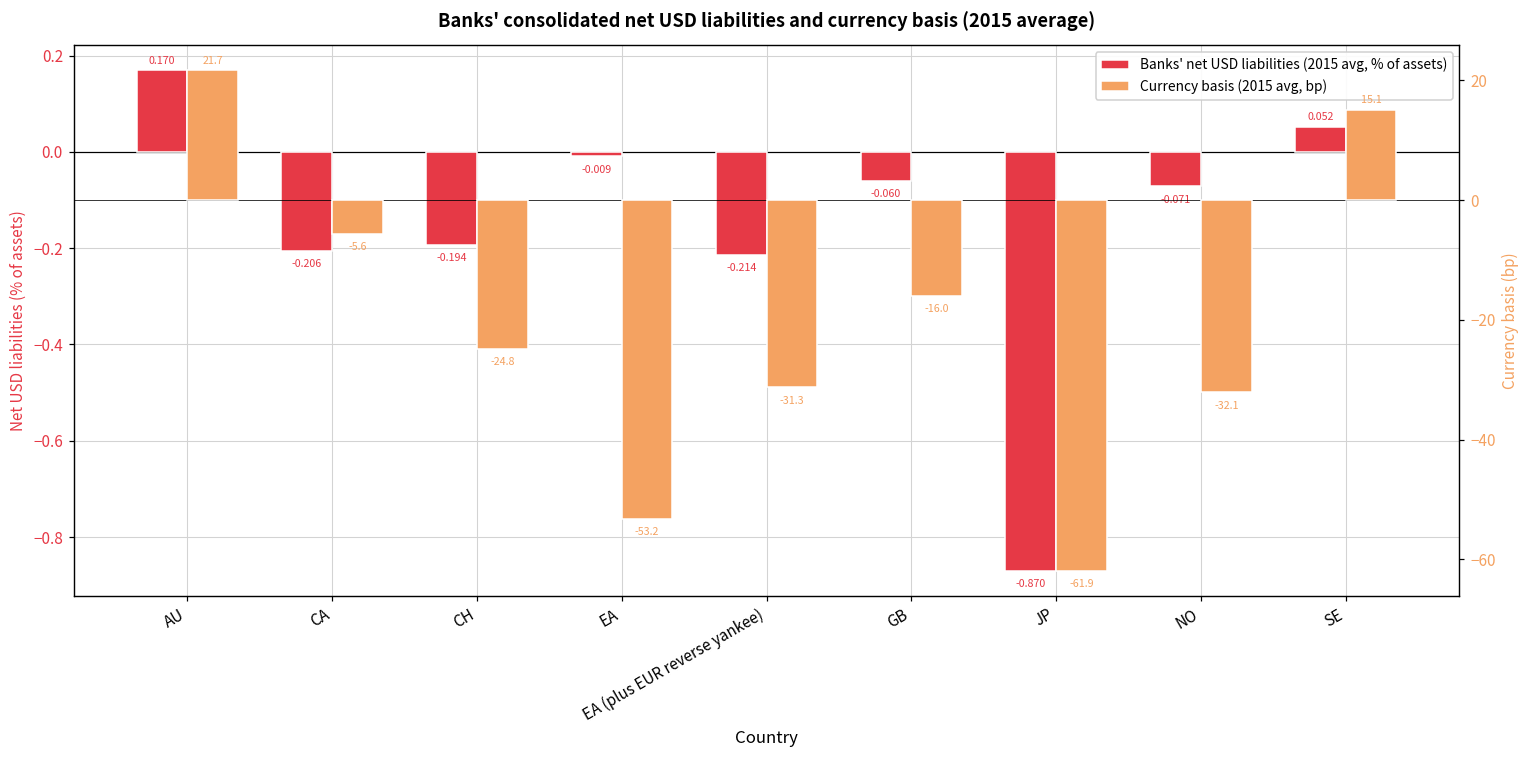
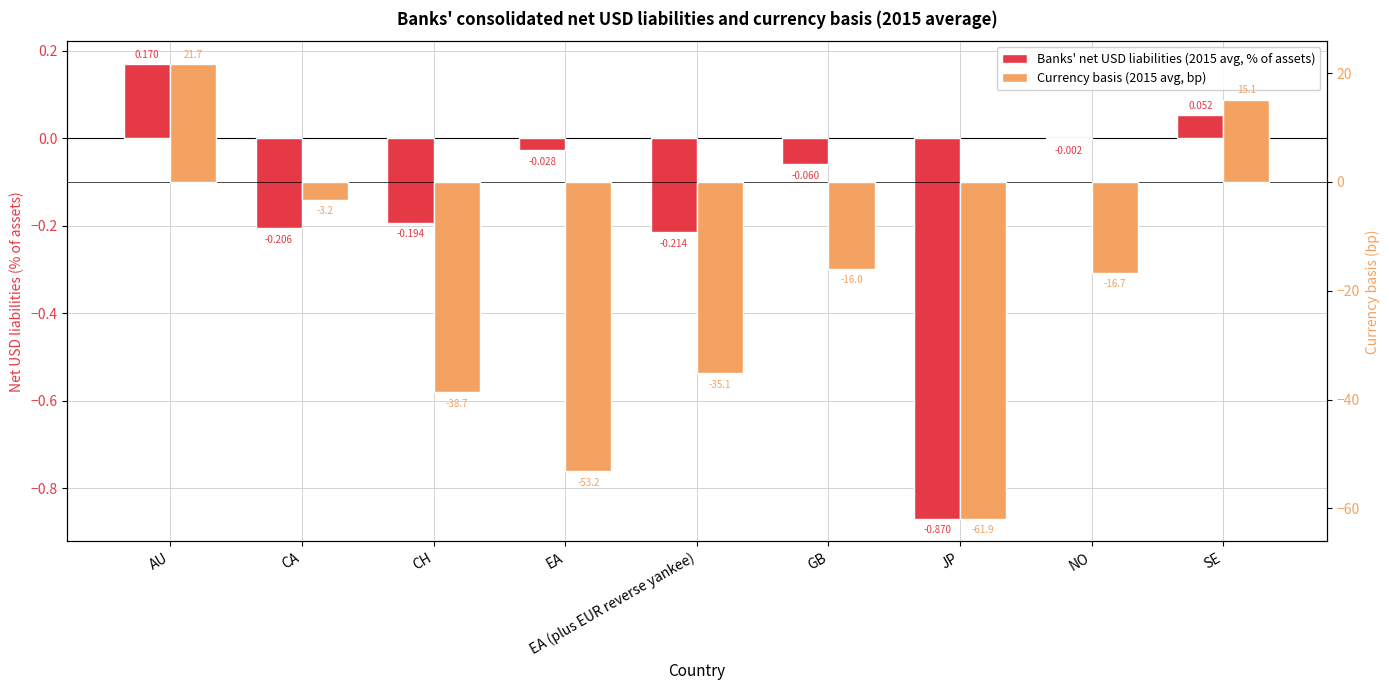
Banks' net USD liabilities (2015 avg, % of assets), EA: -0.009 -> -0.028
Banks' net USD liabilities (2015 avg, % of assets), NO: -0.071 -> -0.002
Currency basis (2015 avg, bp), CA: -5.6 -> -3.2
Currency basis (2015 avg, bp), CH: -24.8 -> -38.7
Currency basis (2015 avg, bp), EA (plus EUR reverse yankee): -31.3 -> -35.1
Currency basis (2015 avg, bp), NO: -32.1 -> -16.7
